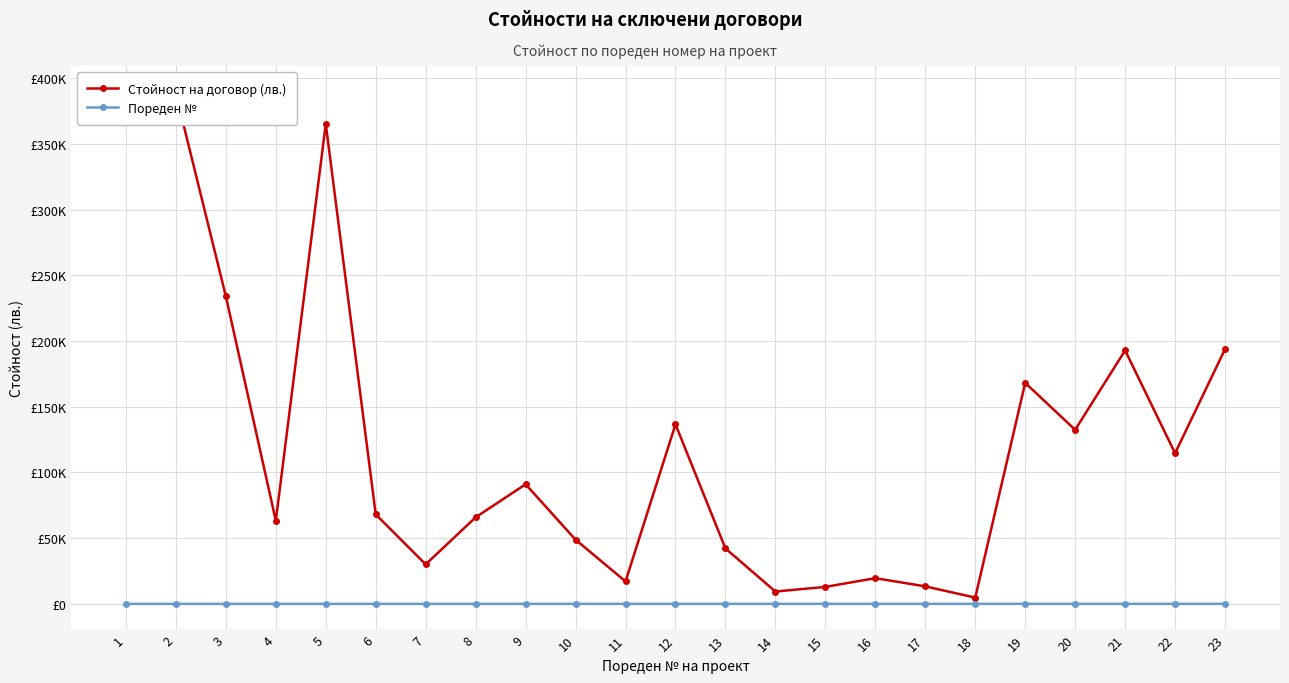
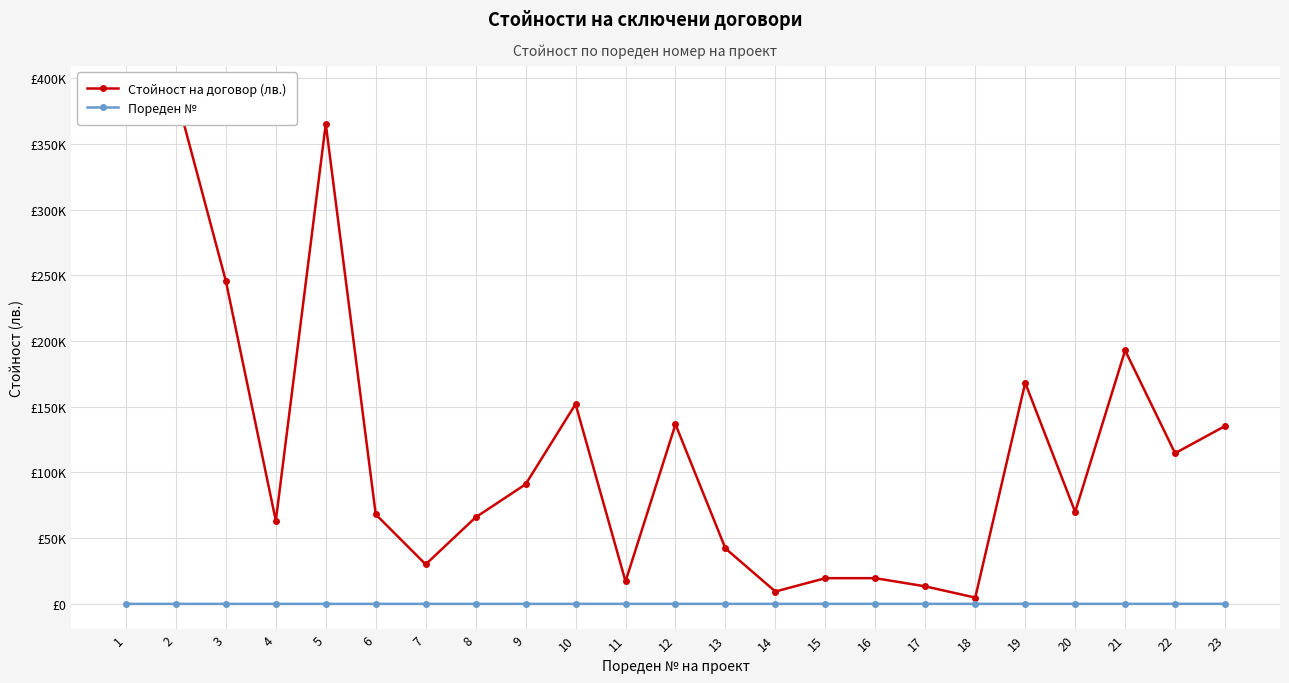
Стойност на договор (лв.), 3: £234000 -> £246000
Стойност на договор (лв.), 10: £49000 -> £152000
Стойност на договор (лв.), 15: £13000 -> £20000
Стойност на договор (лв.), 20: £132000 -> £70000
Стойност на договор (лв.), 23: £194000 -> £135000
